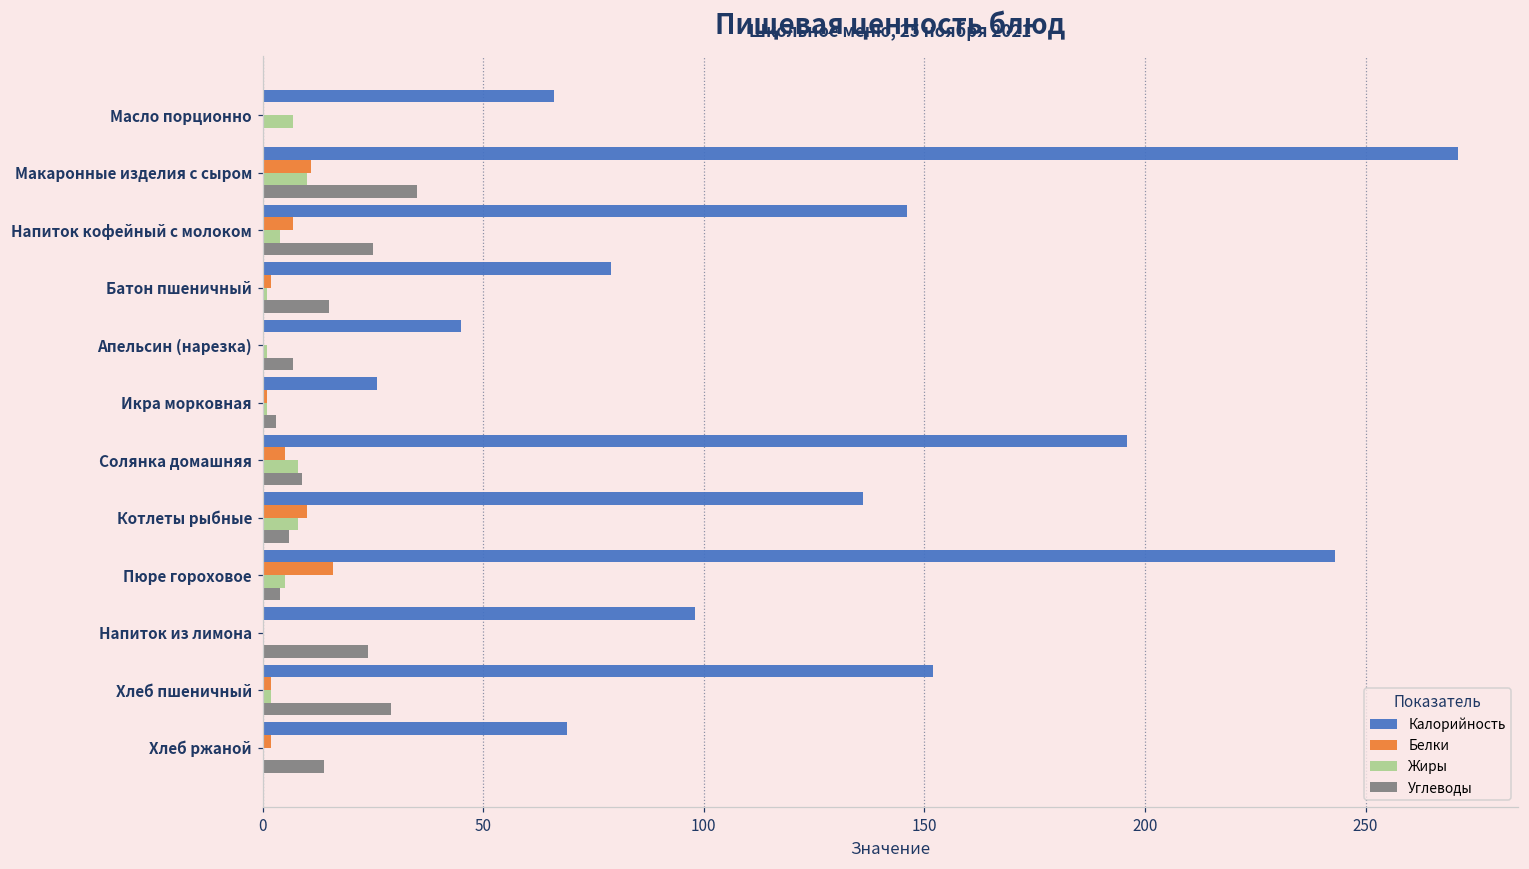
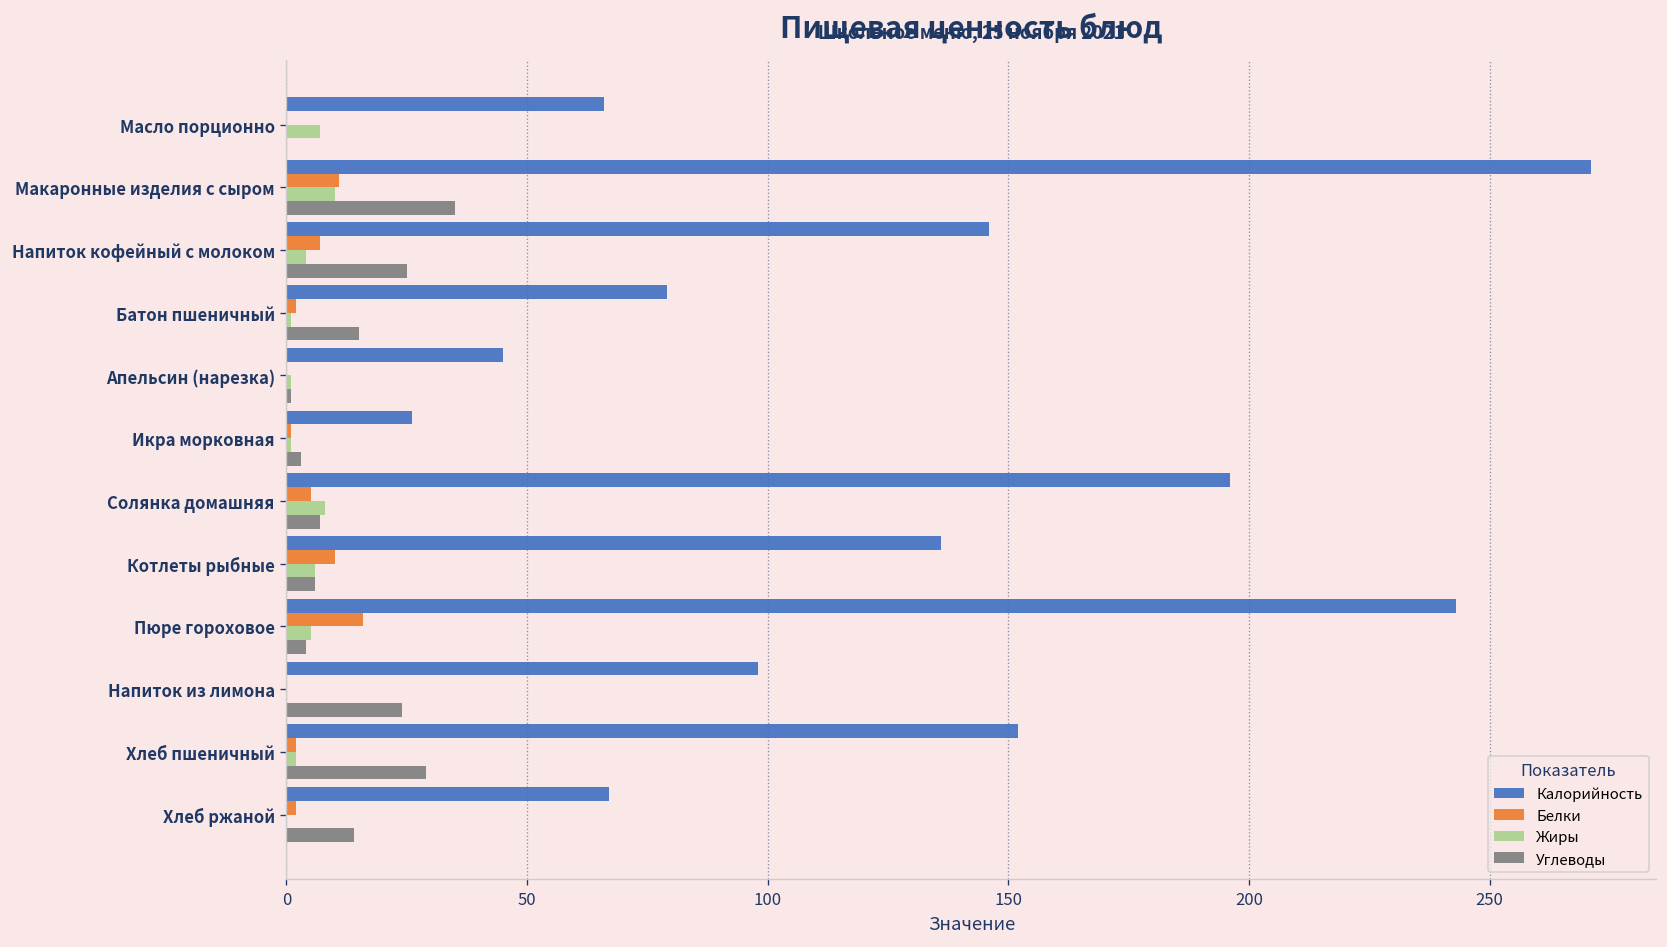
Углеводы, Апельсин (нарезка): 7 -> 1
Углеводы, Солянка домашняя: 9 -> 7
Жиры, Котлеты рыбные: 8 -> 6
Калорийность, Хлеб ржаной: 69 -> 67
